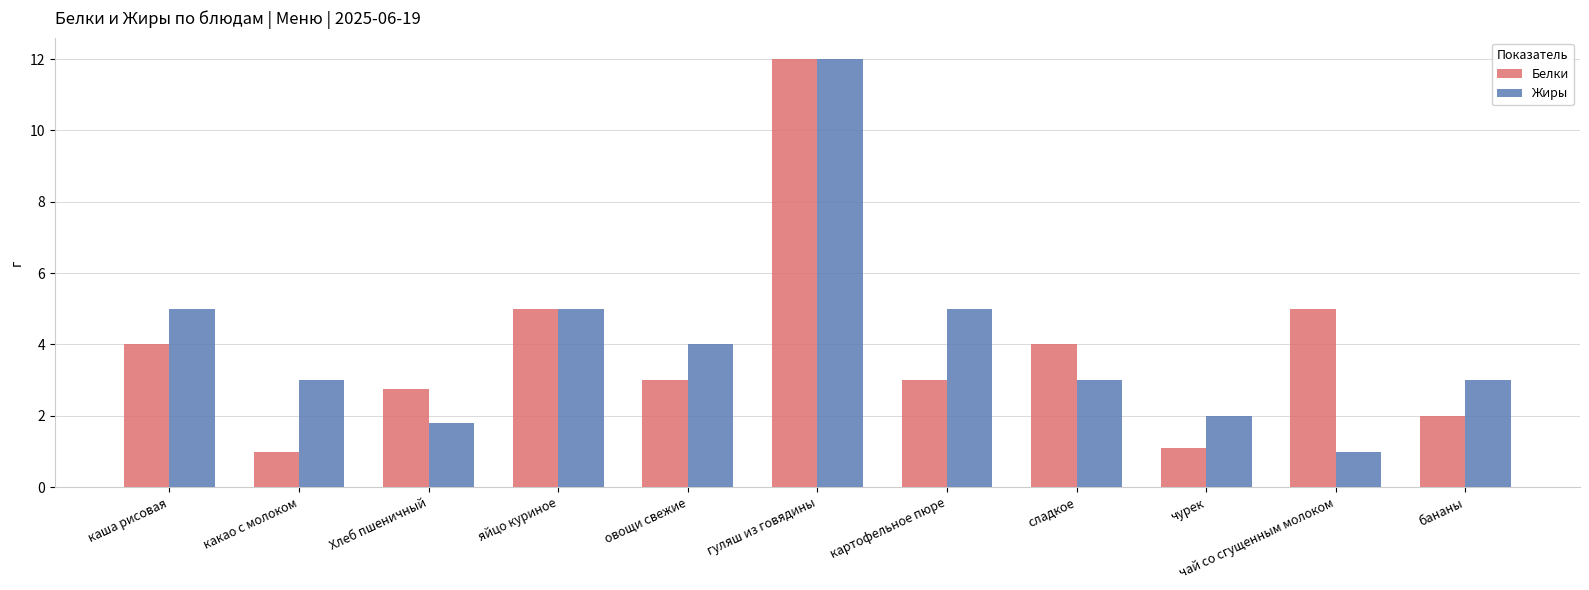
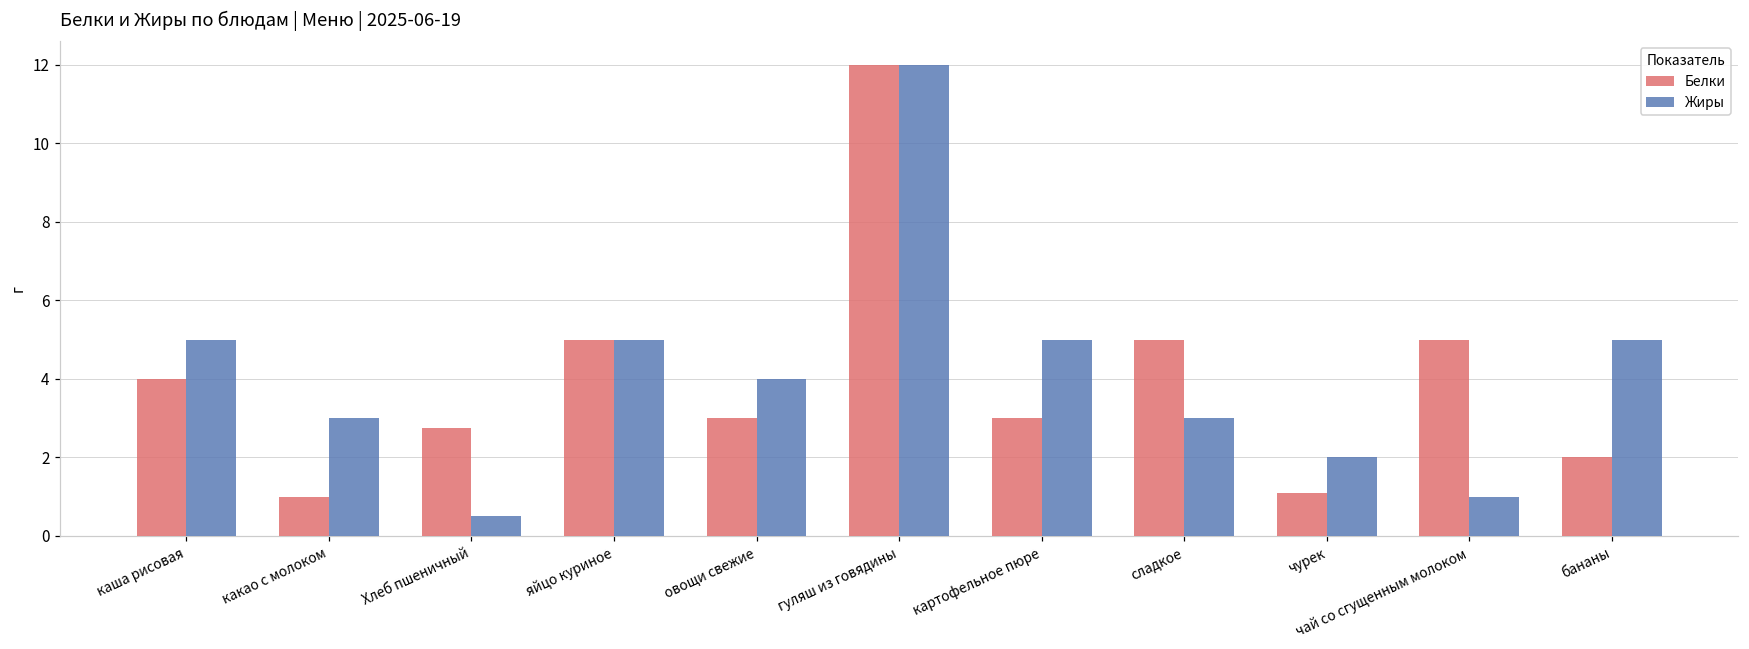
Жиры, Хлеб пшеничный: 1.8 -> 0.5
Белки, сладкое: 4 -> 5
Жиры, бананы: 3 -> 5
